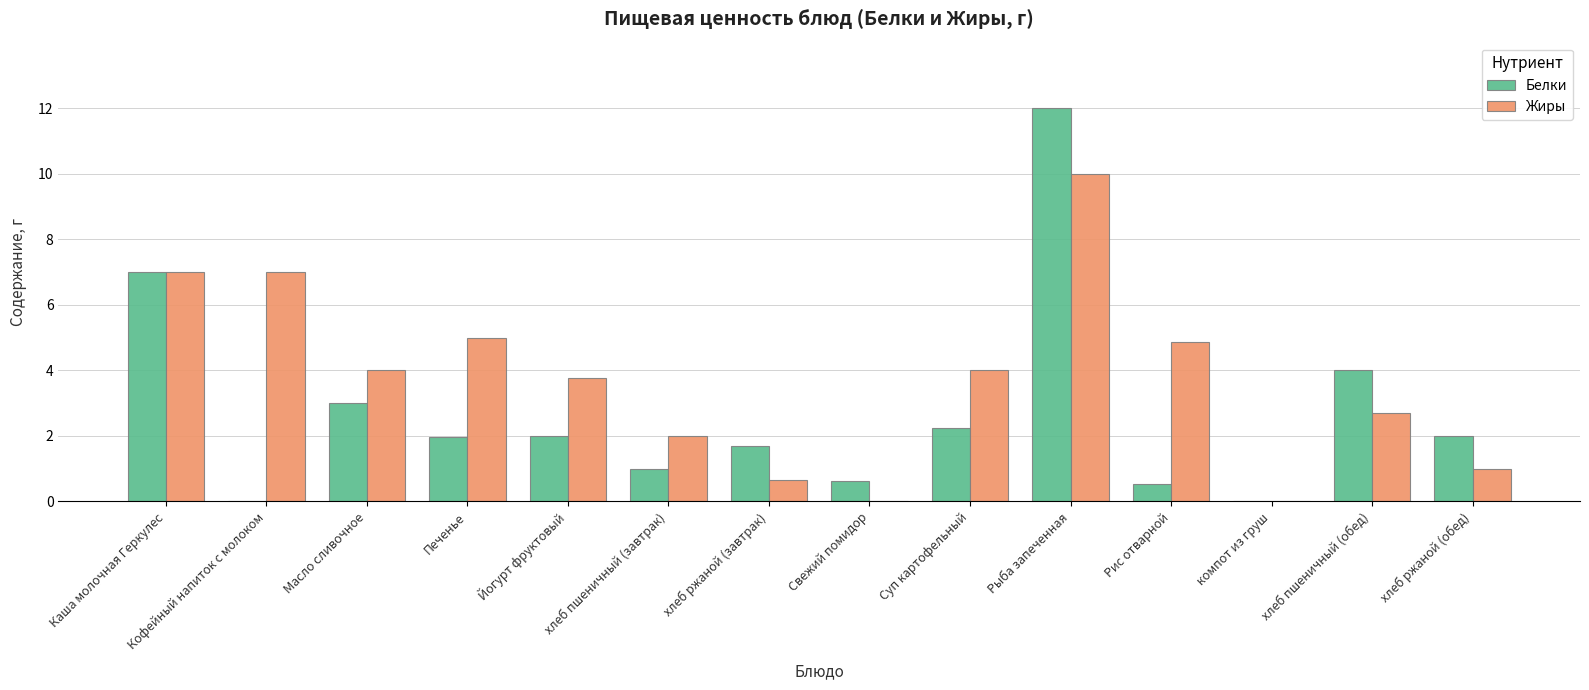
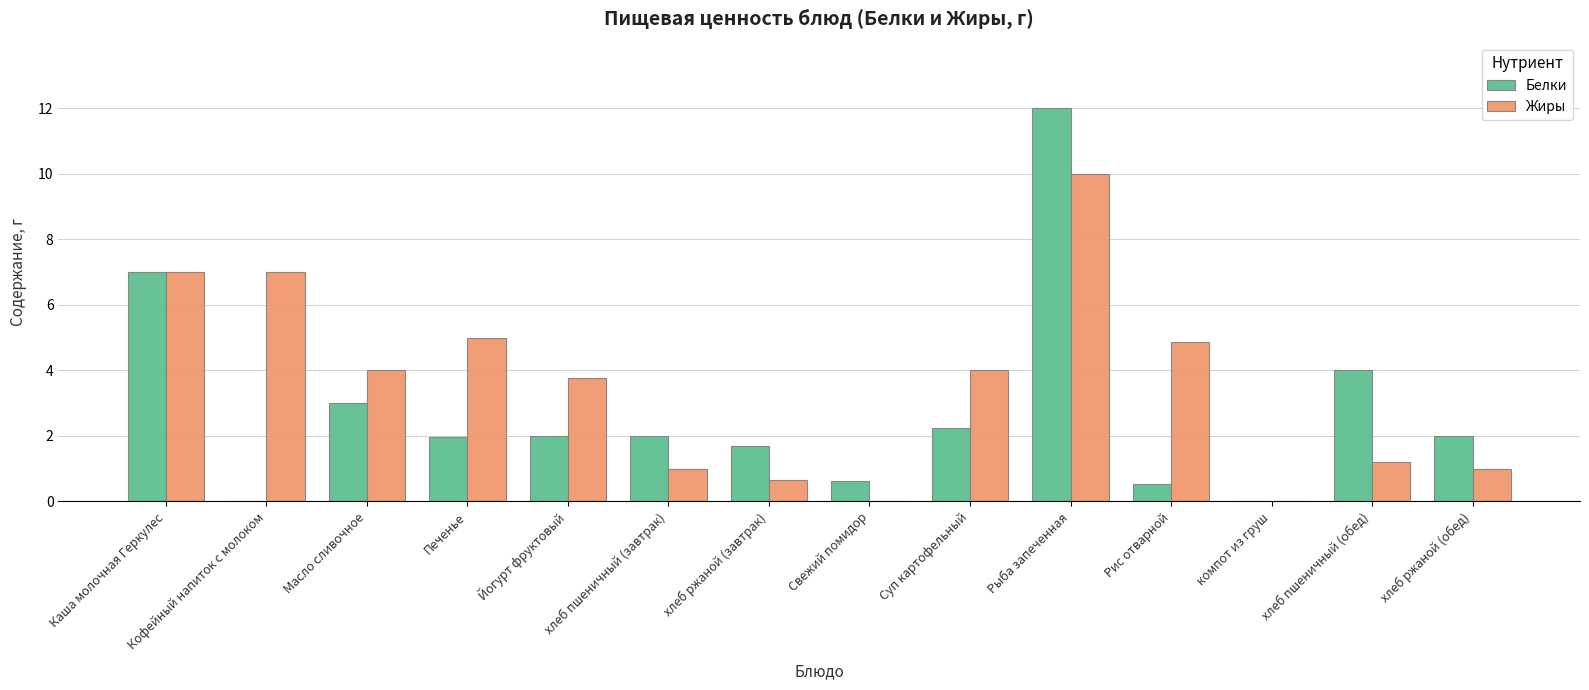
Белки, хлеб пшеничный (завтрак): 1 -> 2
Жиры, хлеб пшеничный (завтрак): 2 -> 1
Жиры, хлеб пшеничный (обед): 2.7 -> 1.2
